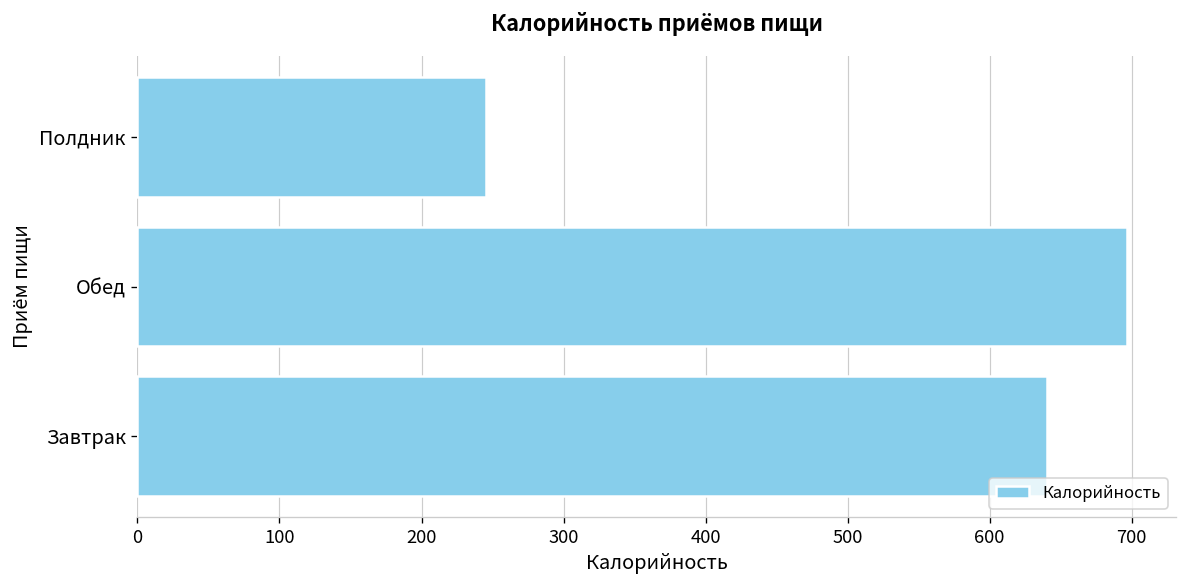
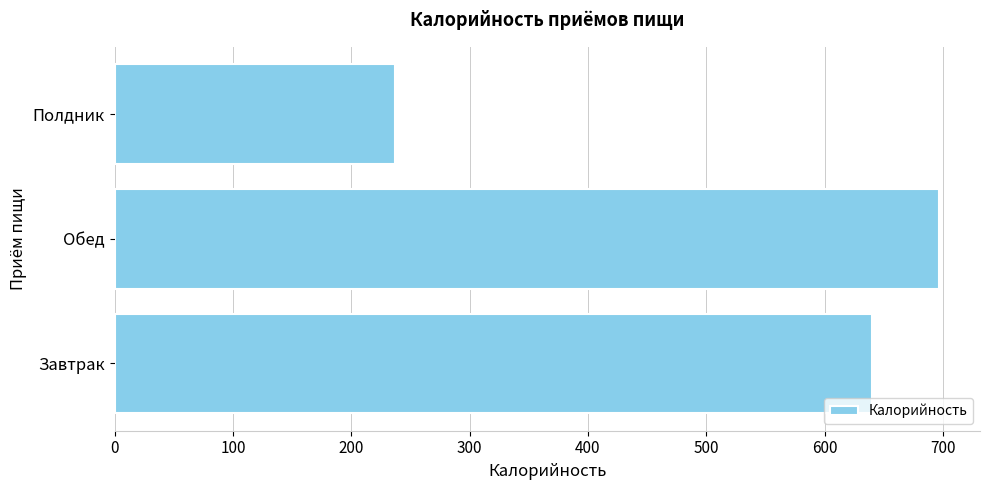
Полдник: 245 -> 237
